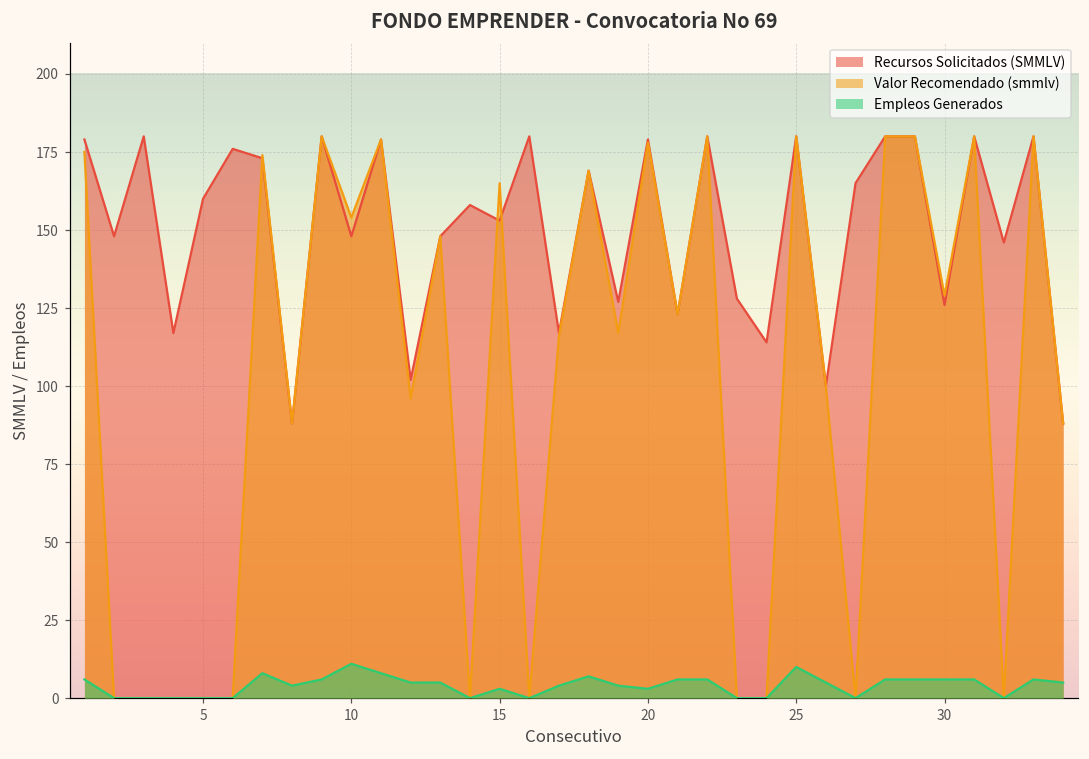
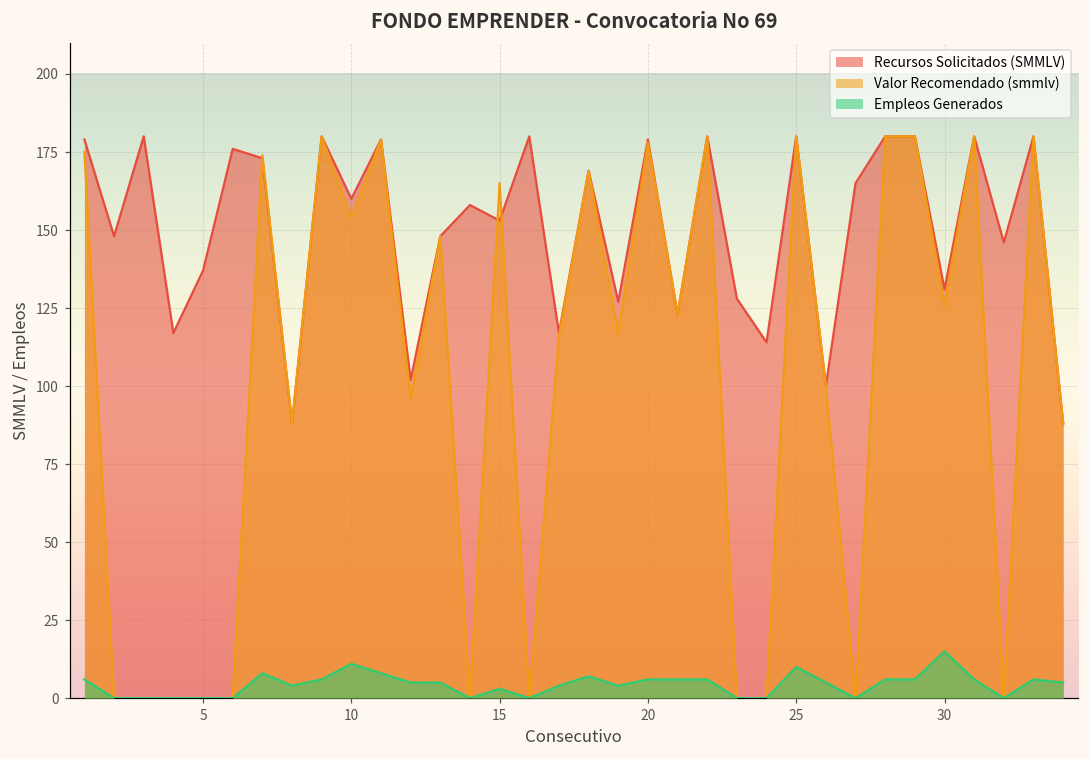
Recursos Solicitados (SMMLV), 5: 160 -> 137
Recursos Solicitados (SMMLV), 10: 148 -> 160
Empleos Generados, 20: 3 -> 6
Recursos Solicitados (SMMLV), 30: 126 -> 131
Valor Recomendado (smmlv), 30: 129 -> 126
Empleos Generados, 30: 6 -> 15
